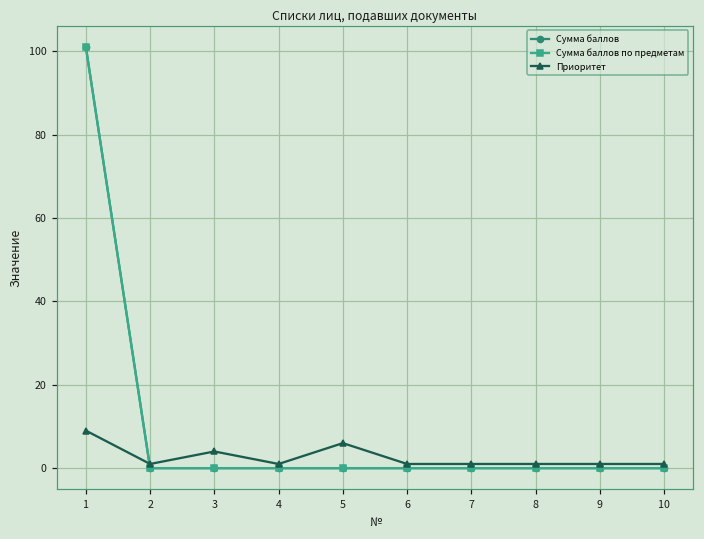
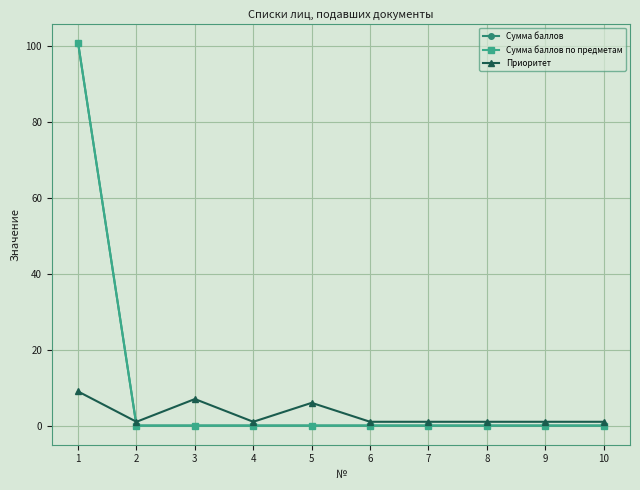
Приоритет, 3: 4 -> 7
